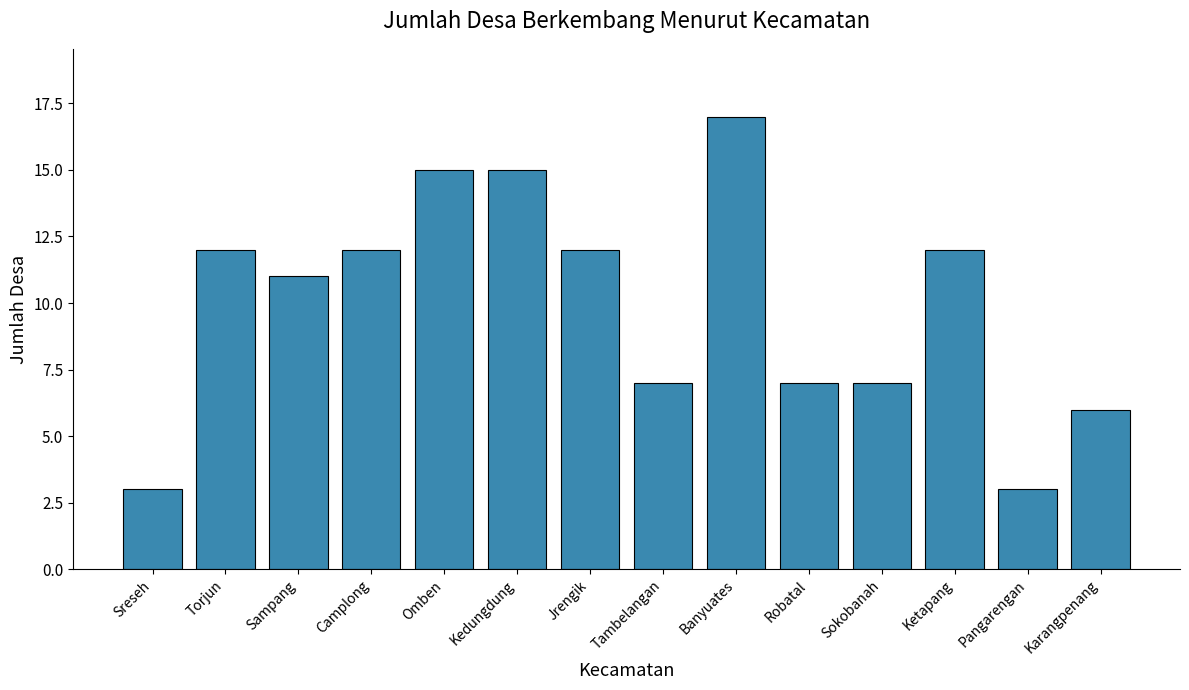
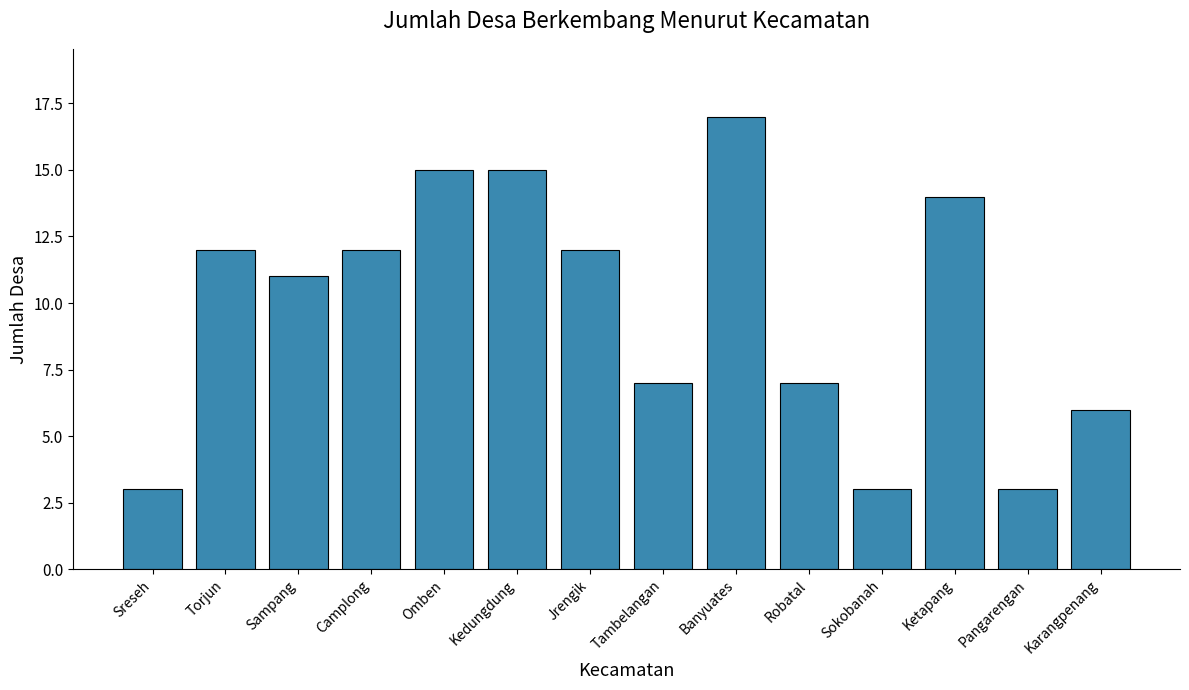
Sokobanah: 7 -> 3
Ketapang: 12 -> 14
